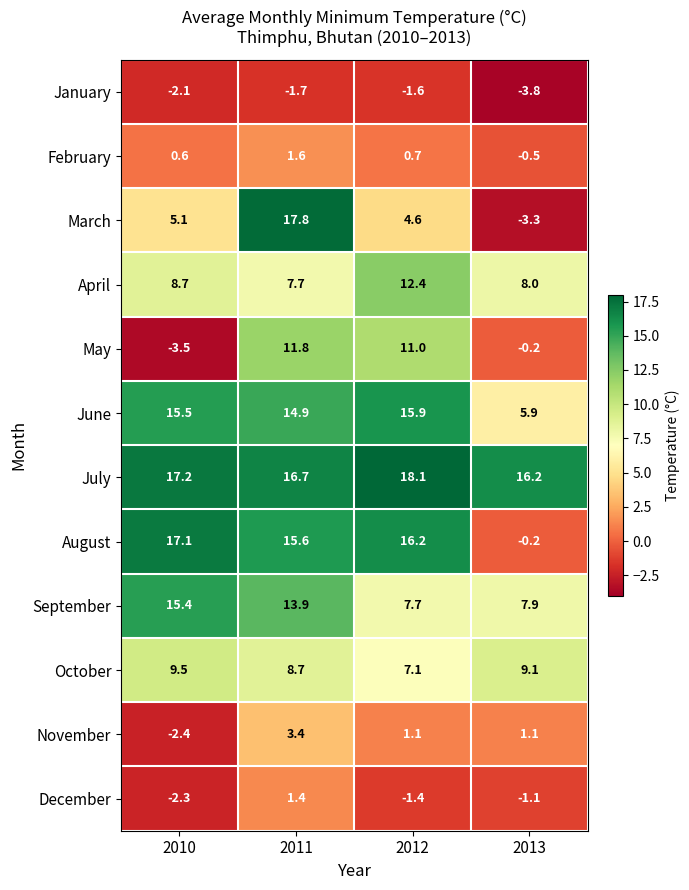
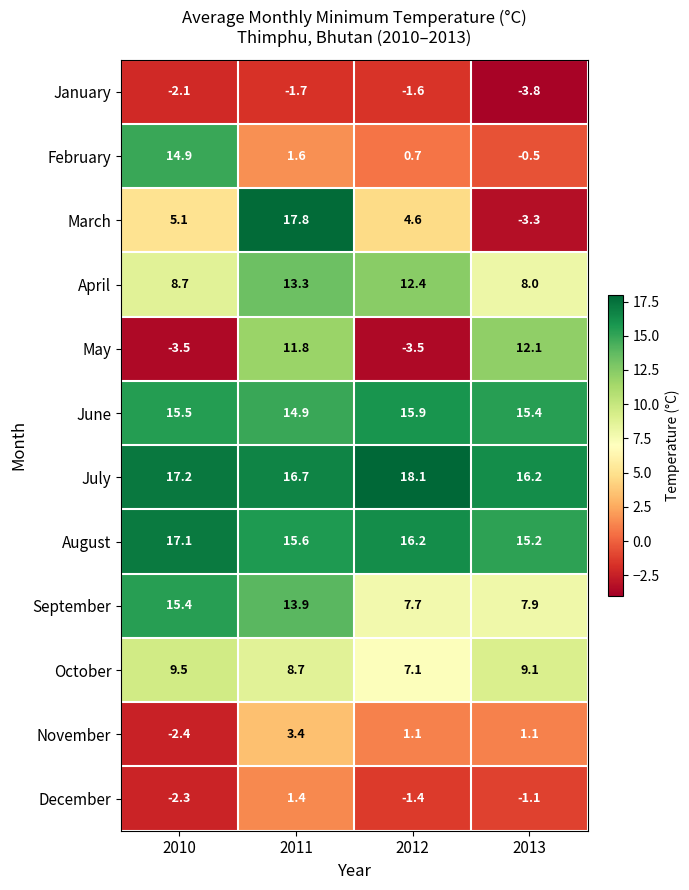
February, 2010: 0.6 -> 14.9
April, 2011: 7.7 -> 13.3
May, 2012: 11.0 -> -3.5
May, 2013: -0.2 -> 12.1
June, 2013: 5.9 -> 15.4
August, 2013: -0.2 -> 15.2
